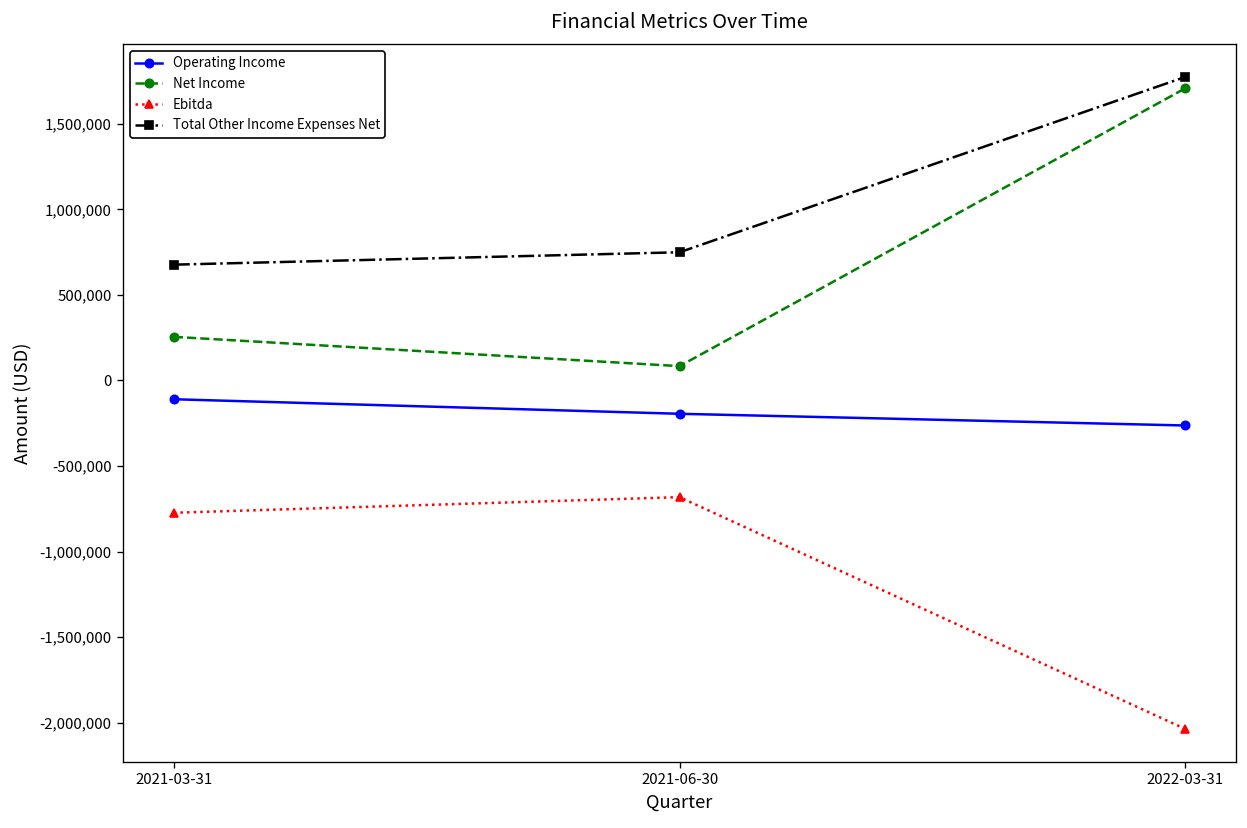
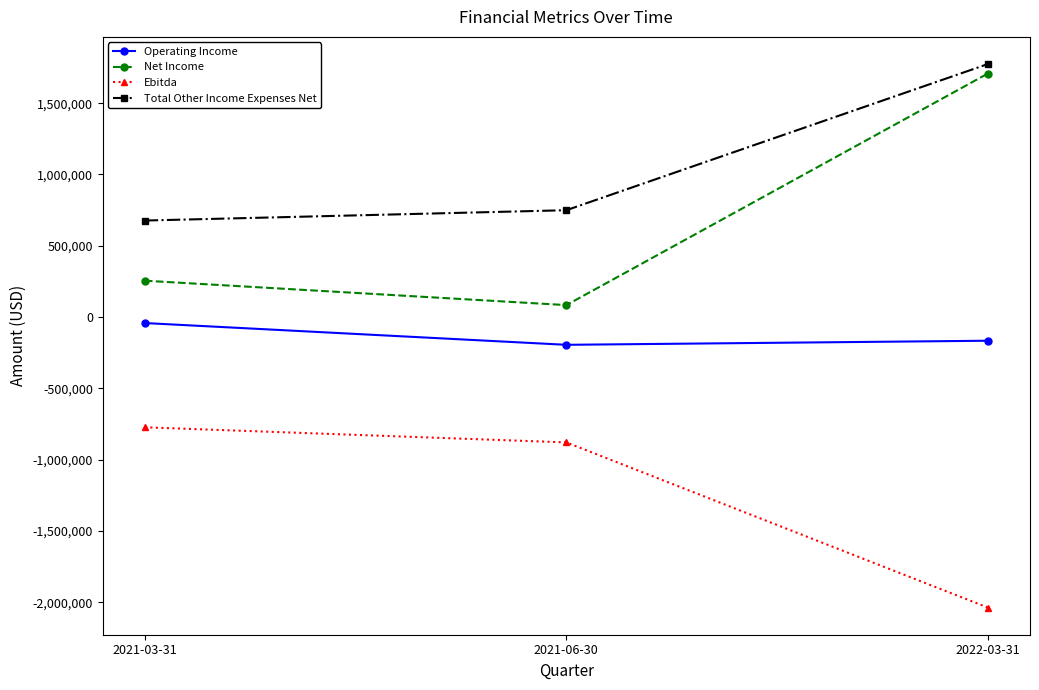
Operating Income, 2021-03-31: -110,000 -> -40,000
Ebitda, 2021-06-30: -680,000 -> -880,000
Operating Income, 2022-03-31: -260,000 -> -170,000
